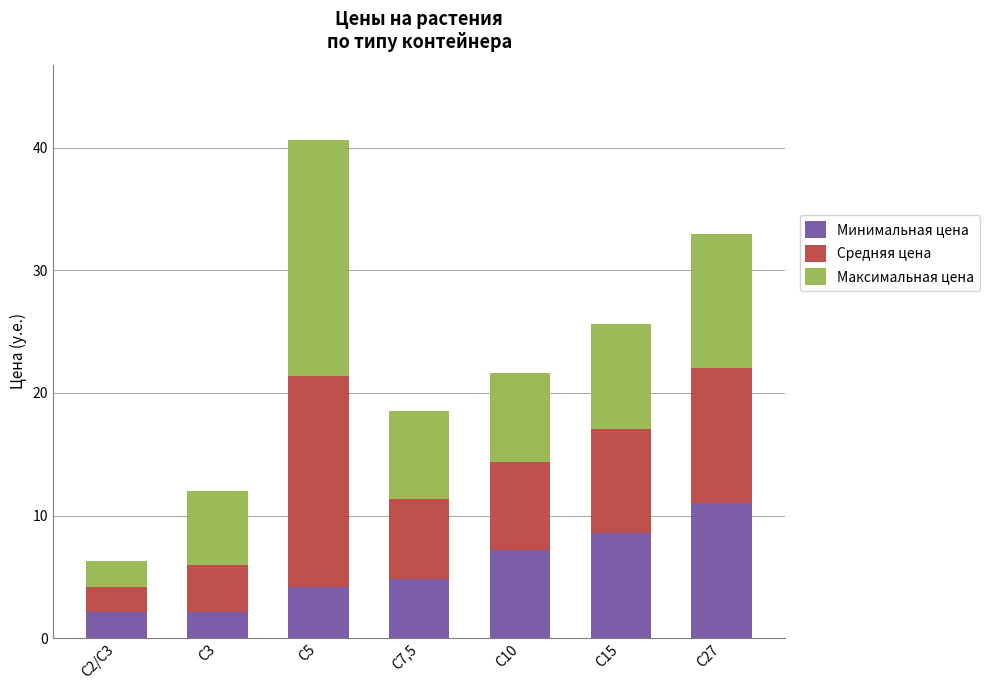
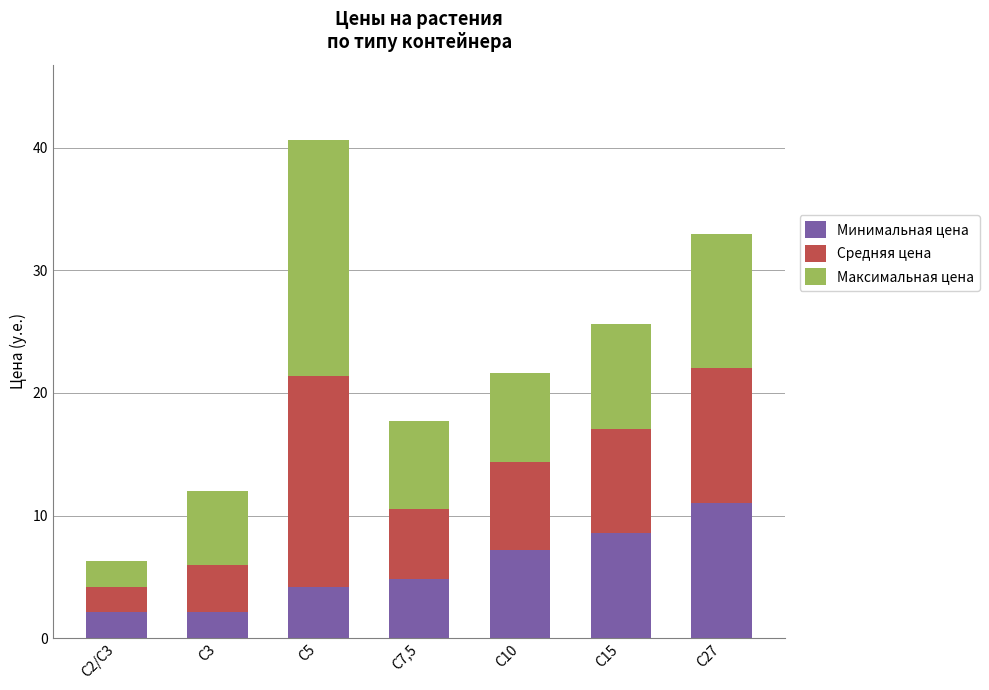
Средняя цена, C7,5: 6.6 -> 5.7
